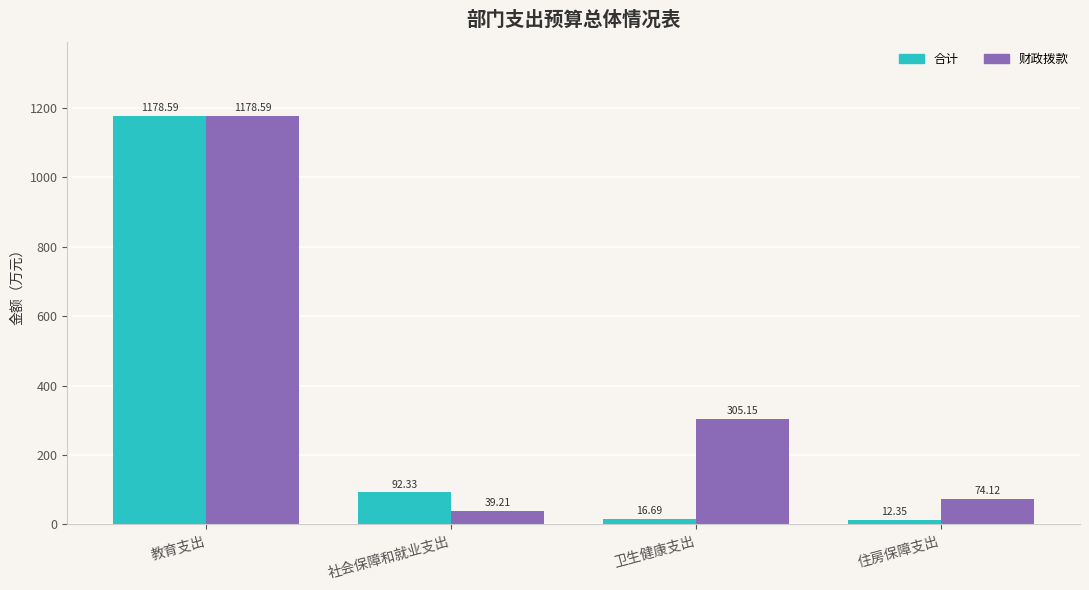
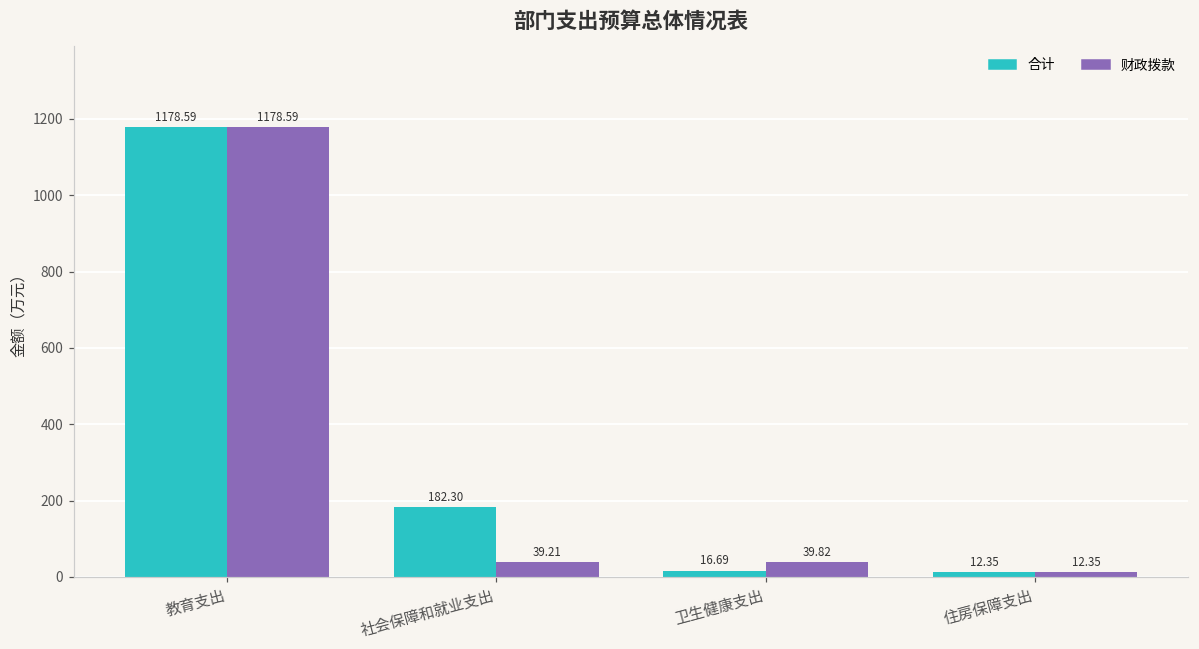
合计, 社会保障和就业支出: 92.33 -> 182.30
财政拨款, 卫生健康支出: 305.15 -> 39.82
财政拨款, 住房保障支出: 74.12 -> 12.35
